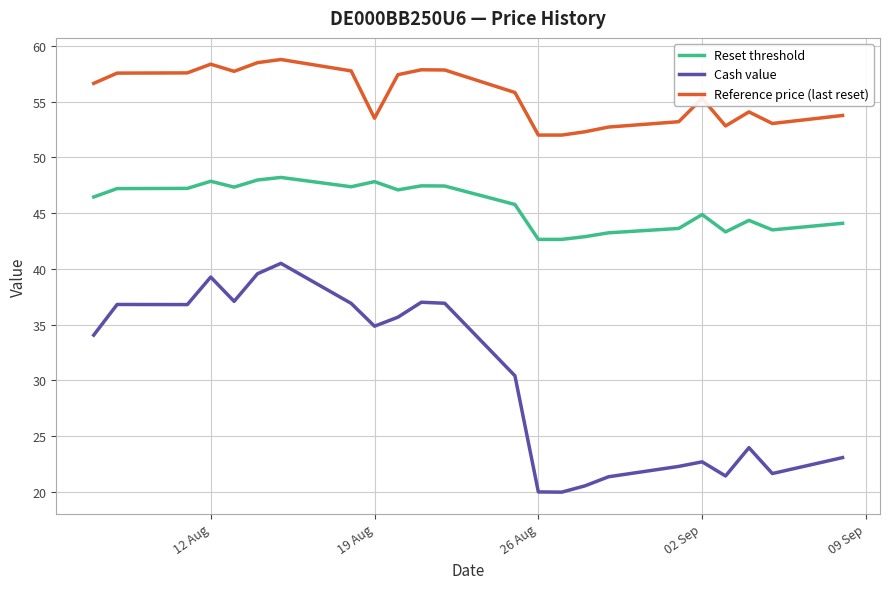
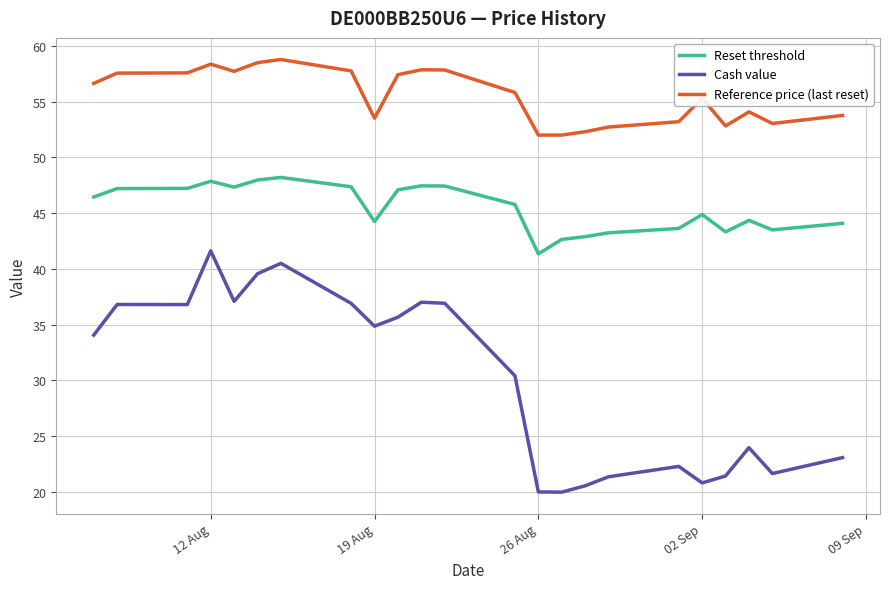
Cash value, 12 Aug: 39.3 -> 41.6
Reset threshold, 19 Aug: 47.8 -> 44.2
Reset threshold, 26 Aug: 42.6 -> 41.3
Cash value, 02 Sep: 22.7 -> 20.8
